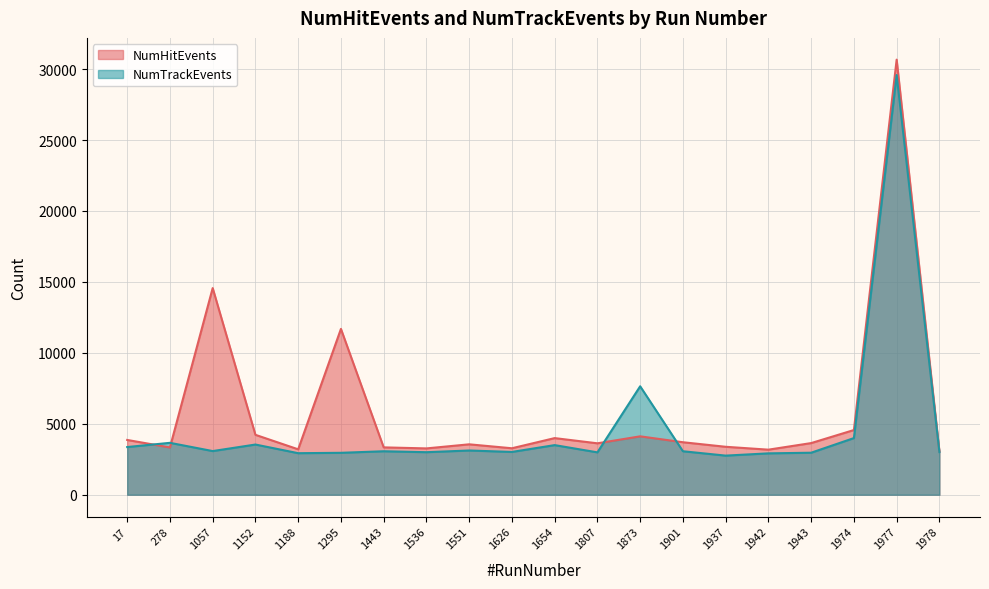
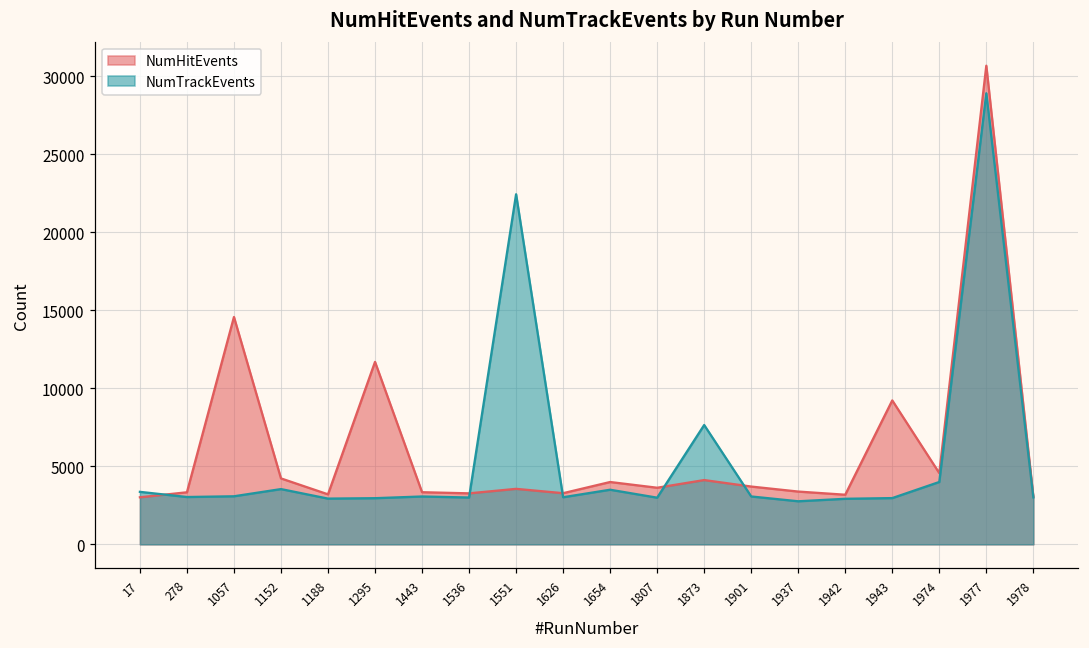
NumHitEvents, 17: 3900 -> 3000
NumTrackEvents, 278: 3700 -> 3000
NumTrackEvents, 1551: 3100 -> 22400
NumHitEvents, 1943: 3600 -> 9200
NumTrackEvents, 1977: 29600 -> 28900
